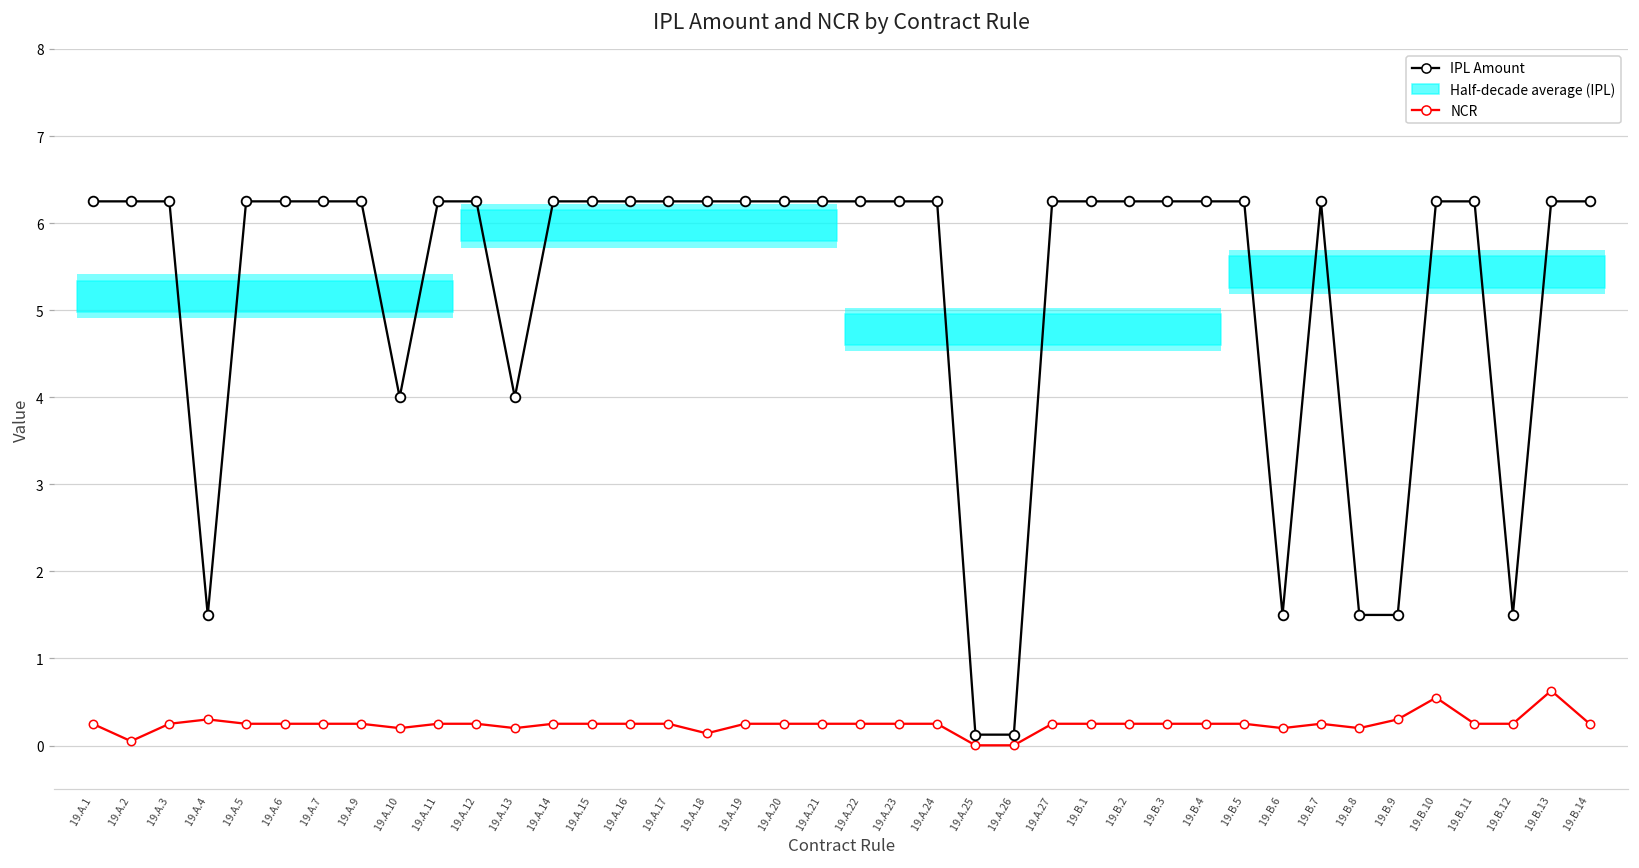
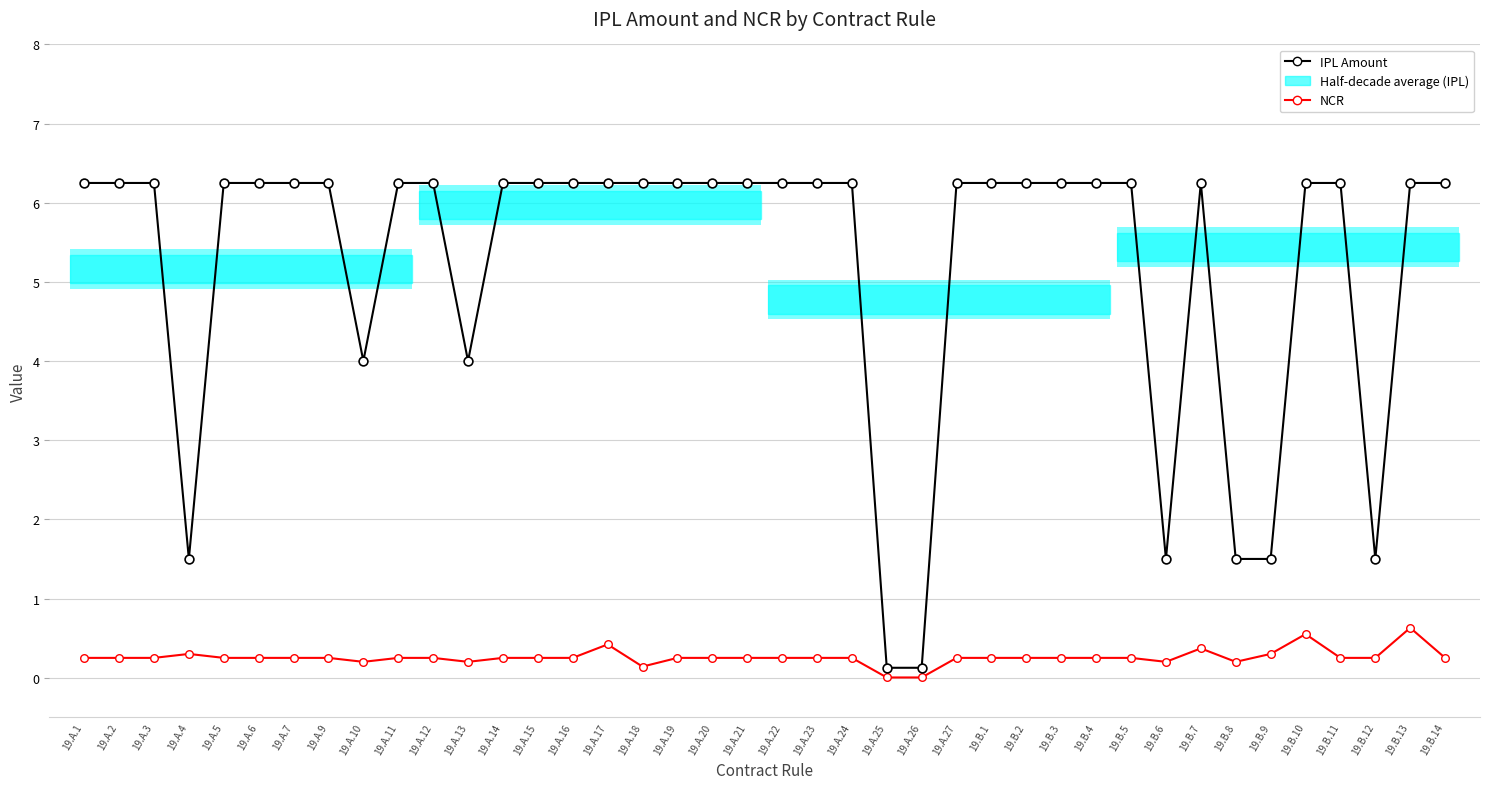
NCR, 19.A.2: 0.1 -> 0.3
NCR, 19.A.17: 0.3 -> 0.4
NCR, 19.B.7: 0.3 -> 0.4
